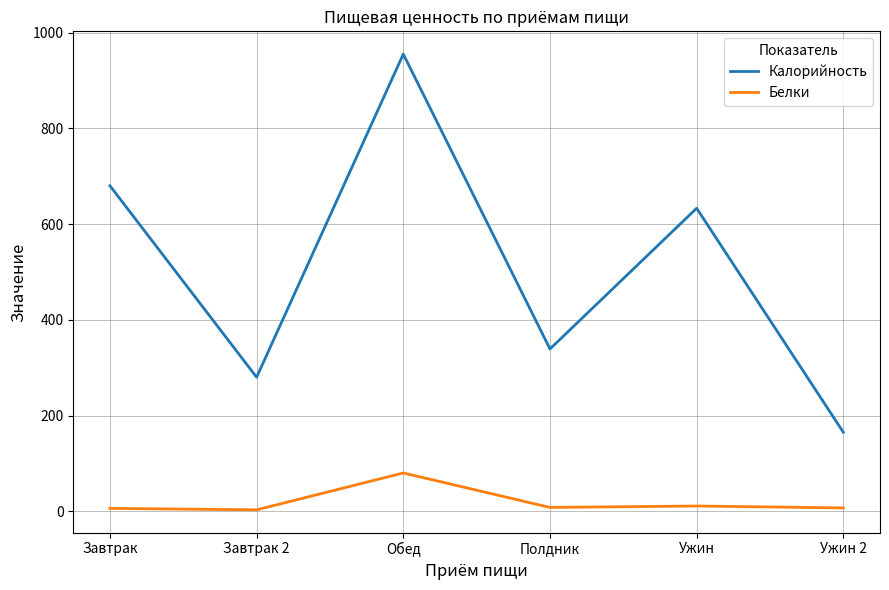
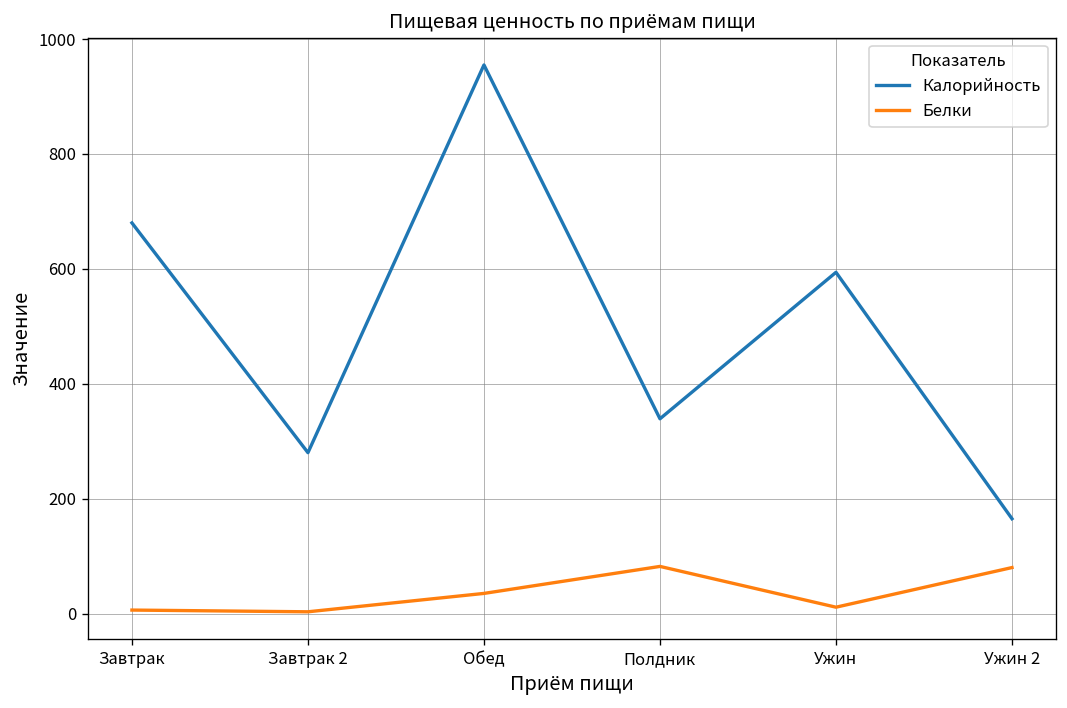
Белки, Обед: 80 -> 40
Белки, Полдник: 10 -> 80
Калорийность, Ужин: 630 -> 590
Белки, Ужин 2: 10 -> 80
